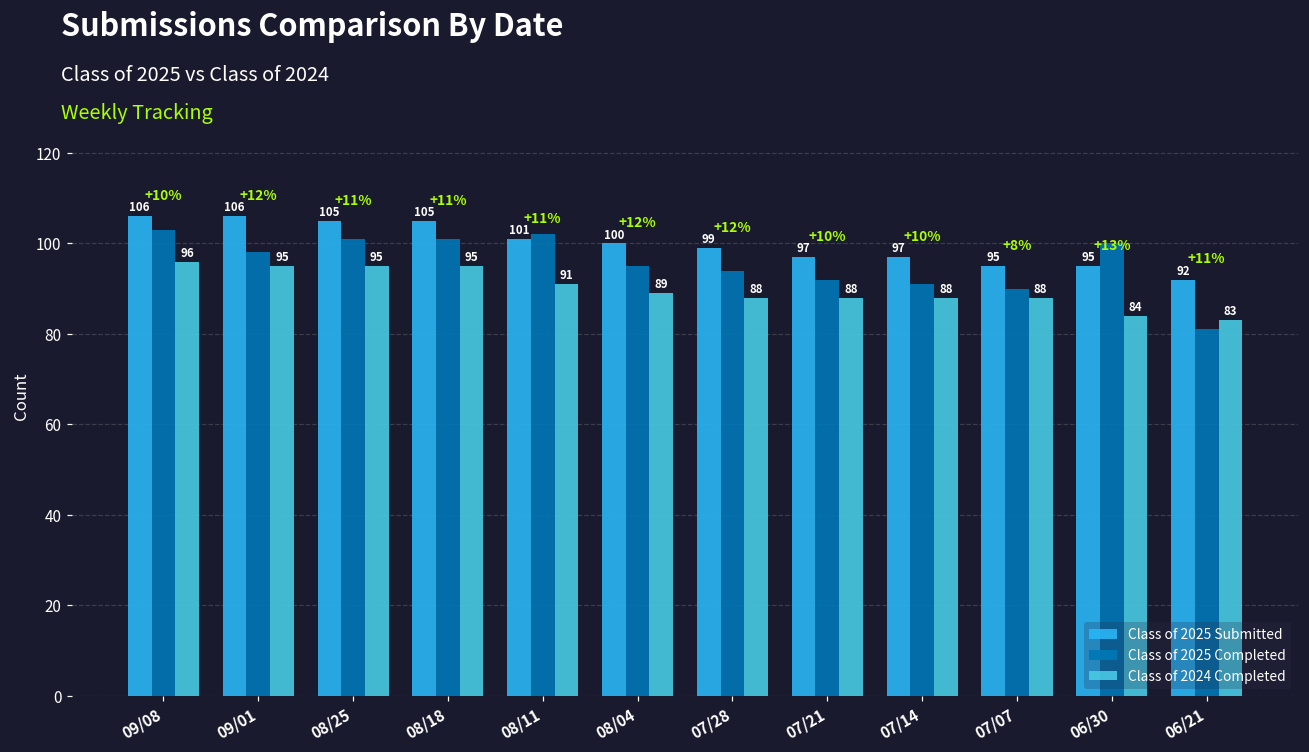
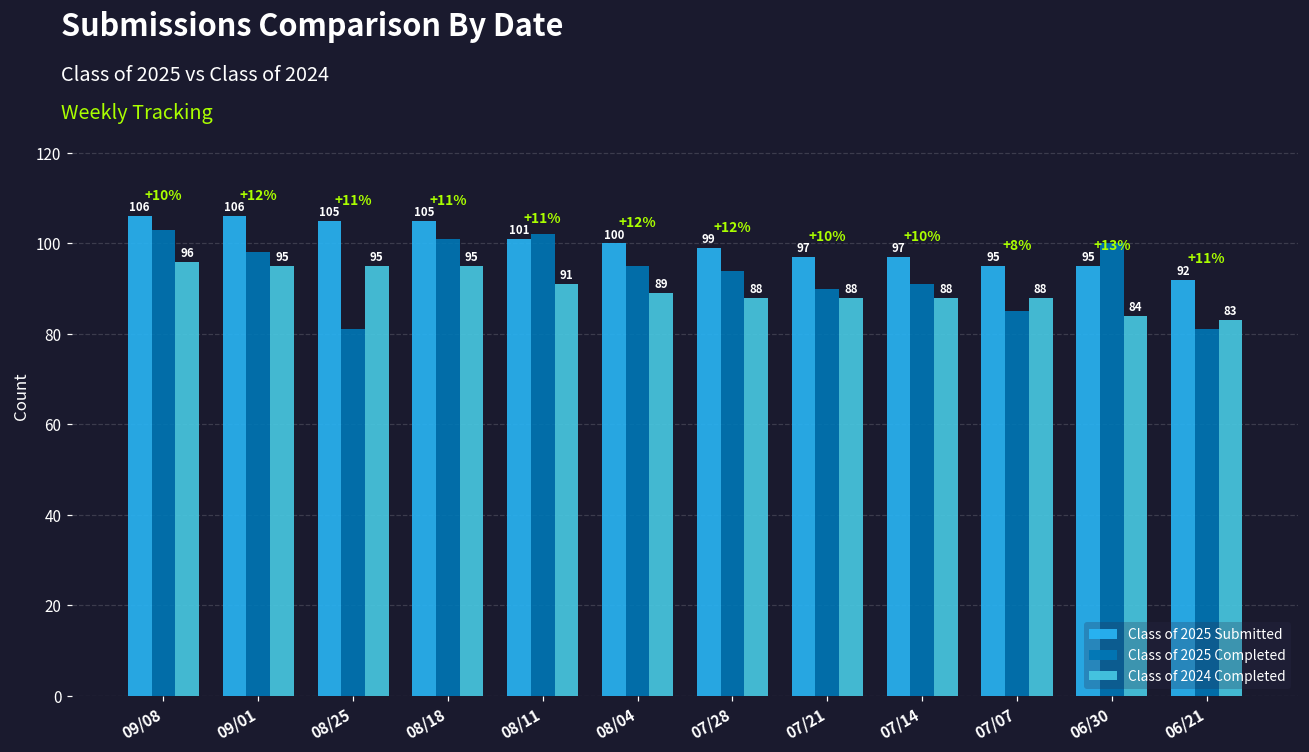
Class of 2025 Completed, 08/25: 101 -> 81
Class of 2025 Completed, 07/21: 92 -> 90
Class of 2025 Completed, 07/07: 90 -> 85
